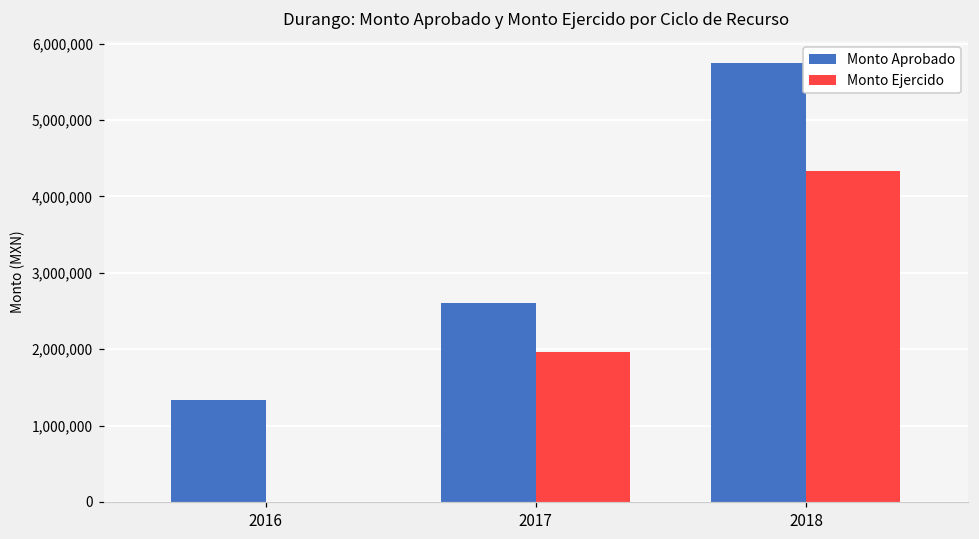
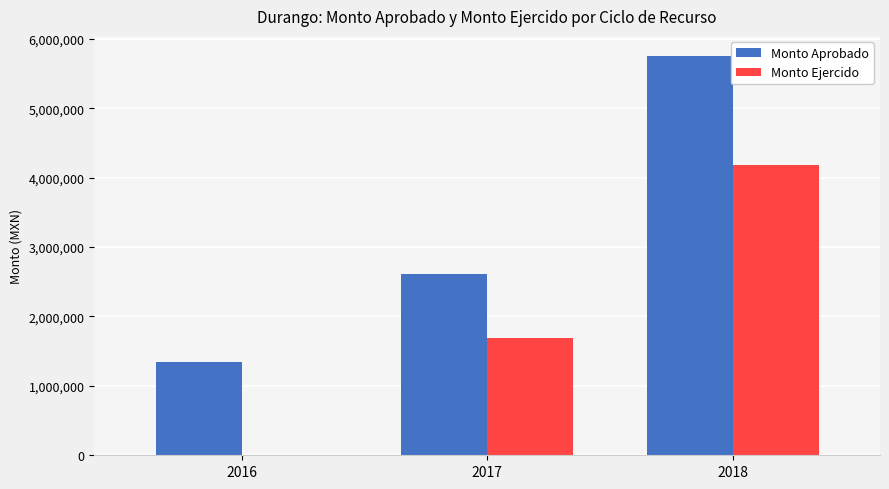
Monto Ejercido, 2017: 2,000,000 -> 1,700,000
Monto Ejercido, 2018: 4,300,000 -> 4,200,000
